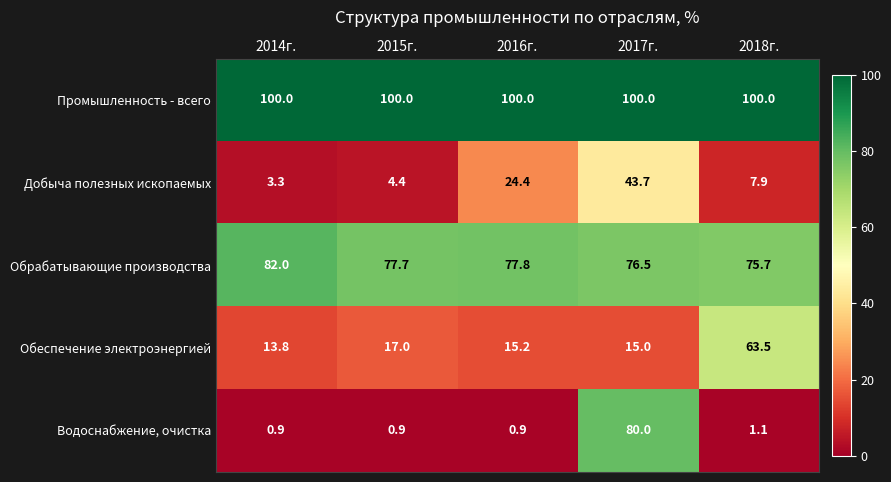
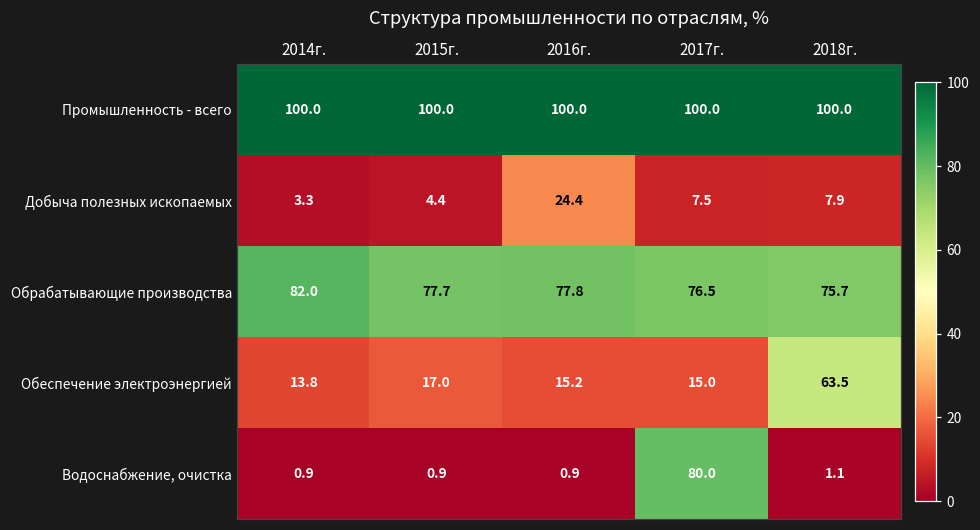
Добыча полезных ископаемых, 2017г.: 43.7 -> 7.5
